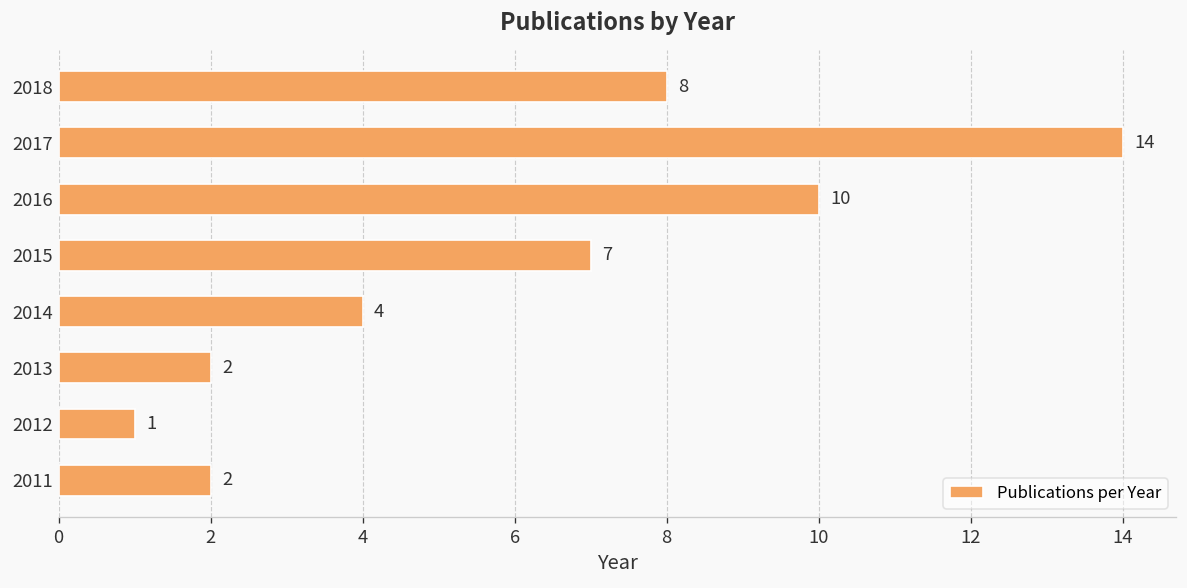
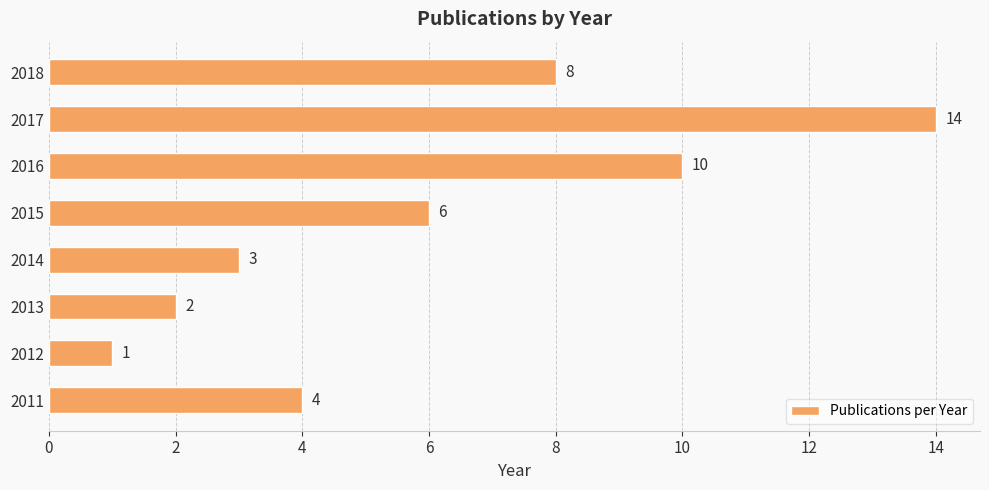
2015: 7 -> 6
2014: 4 -> 3
2011: 2 -> 4
